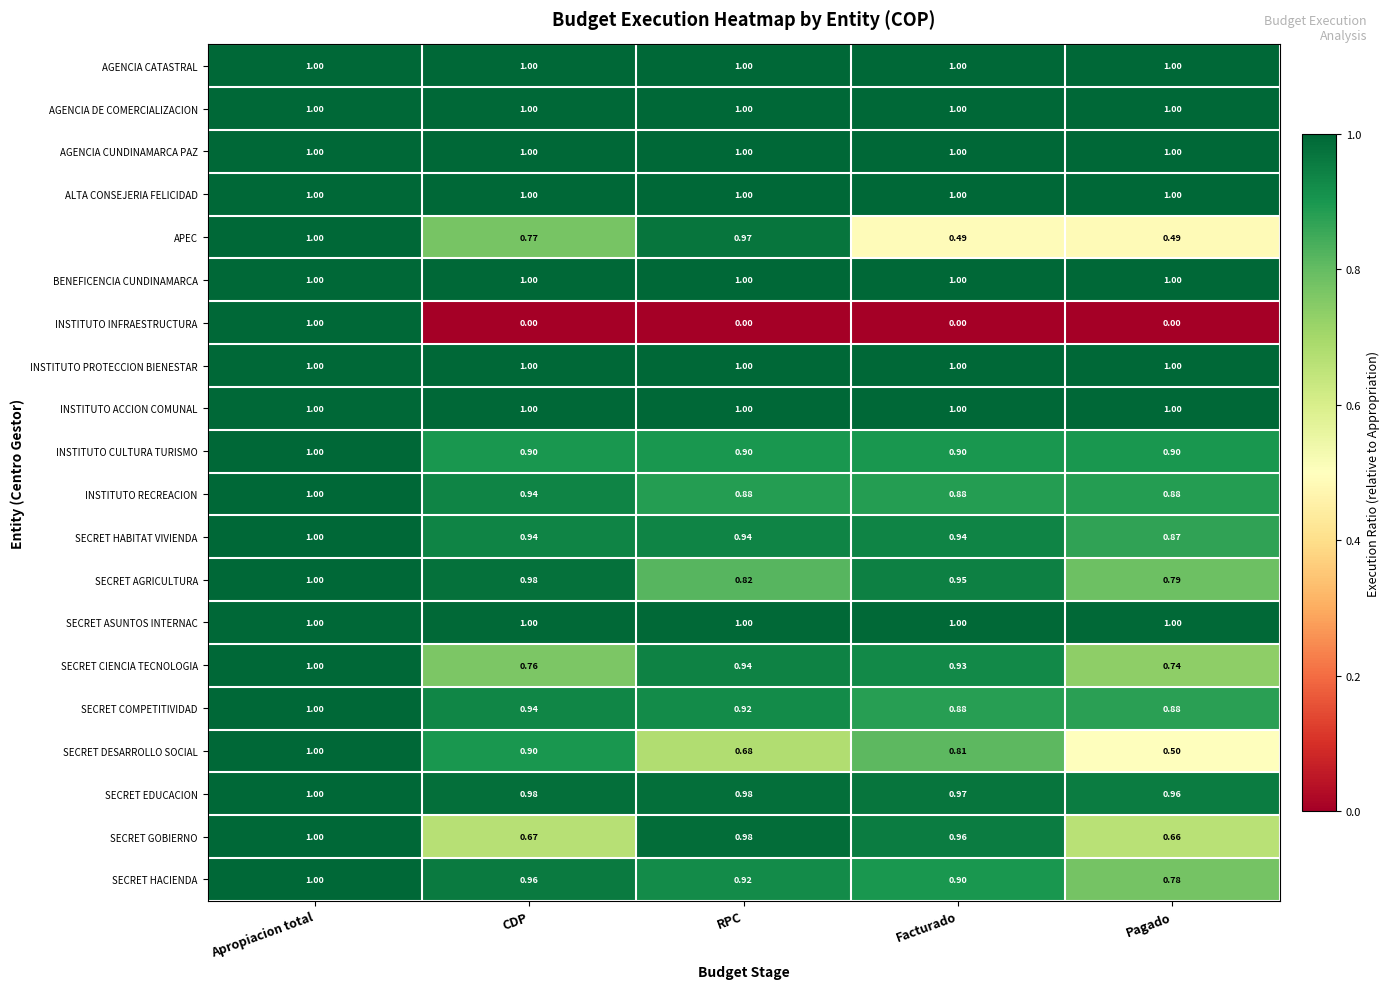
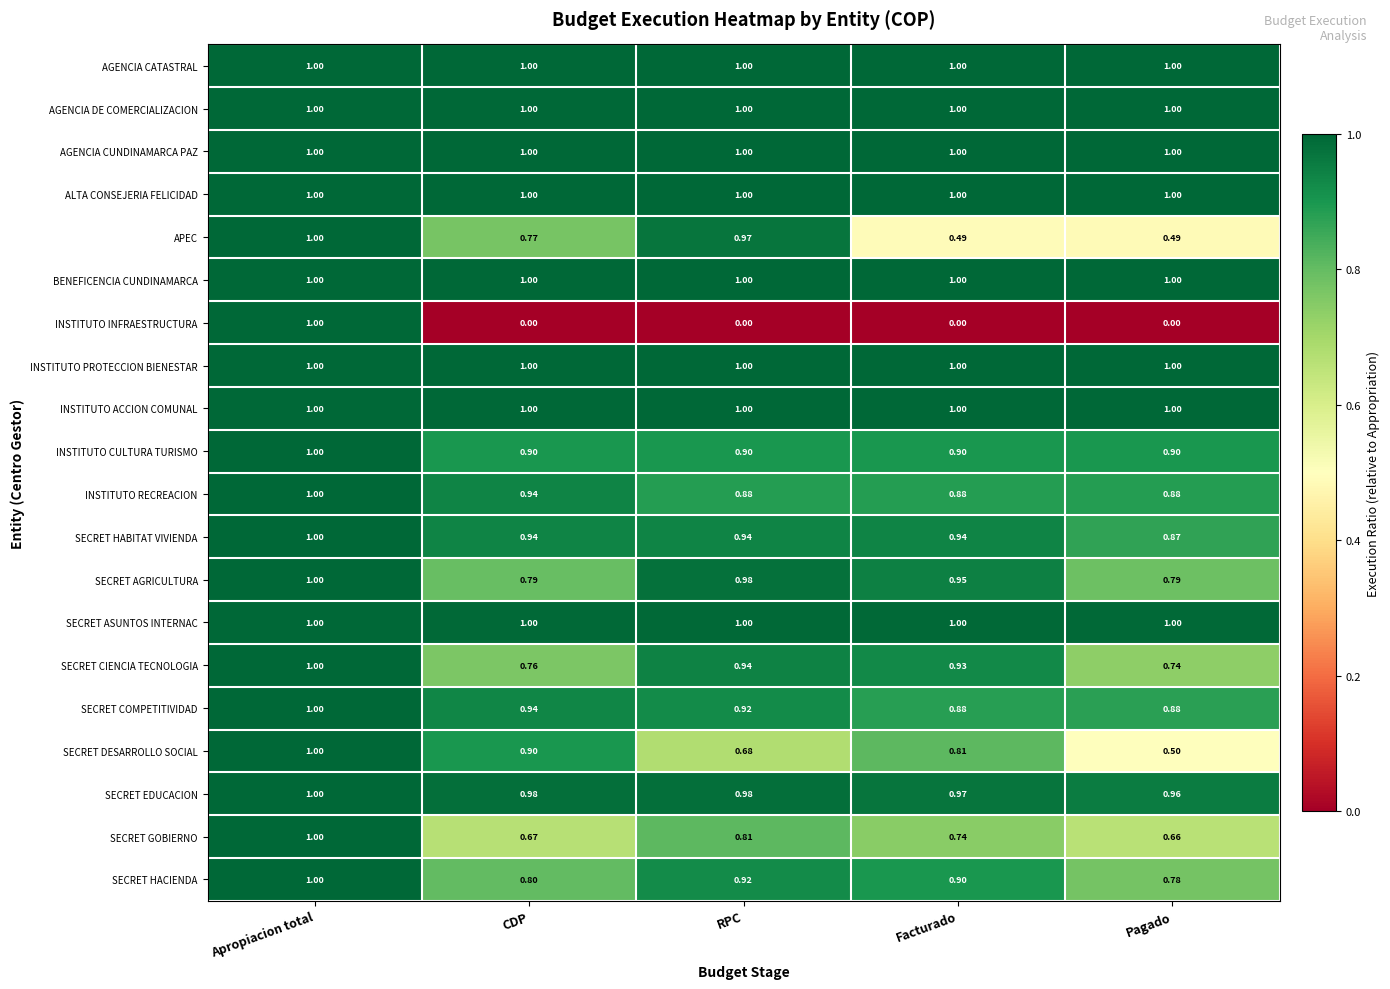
SECRET AGRICULTURA, CDP: 0.98 -> 0.79
SECRET AGRICULTURA, RPC: 0.82 -> 0.98
SECRET GOBIERNO, RPC: 0.98 -> 0.81
SECRET GOBIERNO, Facturado: 0.96 -> 0.74
SECRET HACIENDA, CDP: 0.96 -> 0.80
